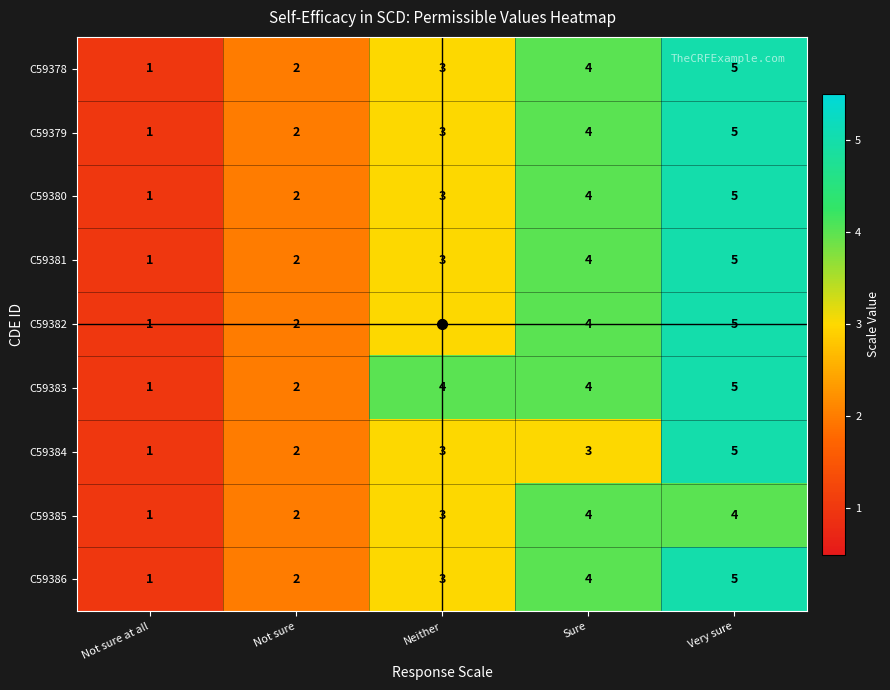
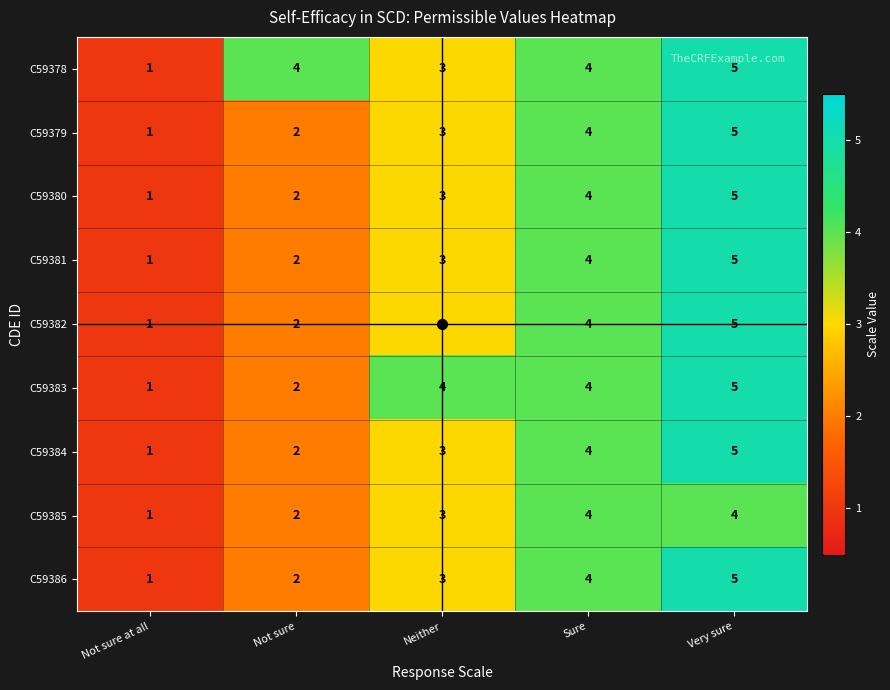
C59378, Not sure: 2 -> 4
C59384, Sure: 3 -> 4
